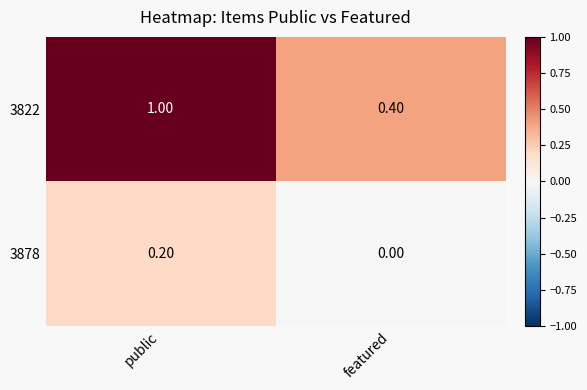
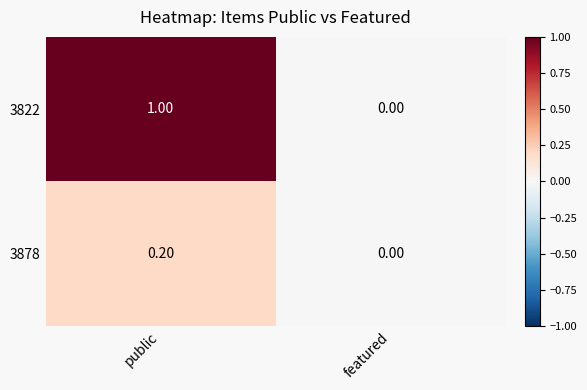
3822, featured: 0.40 -> 0.00
